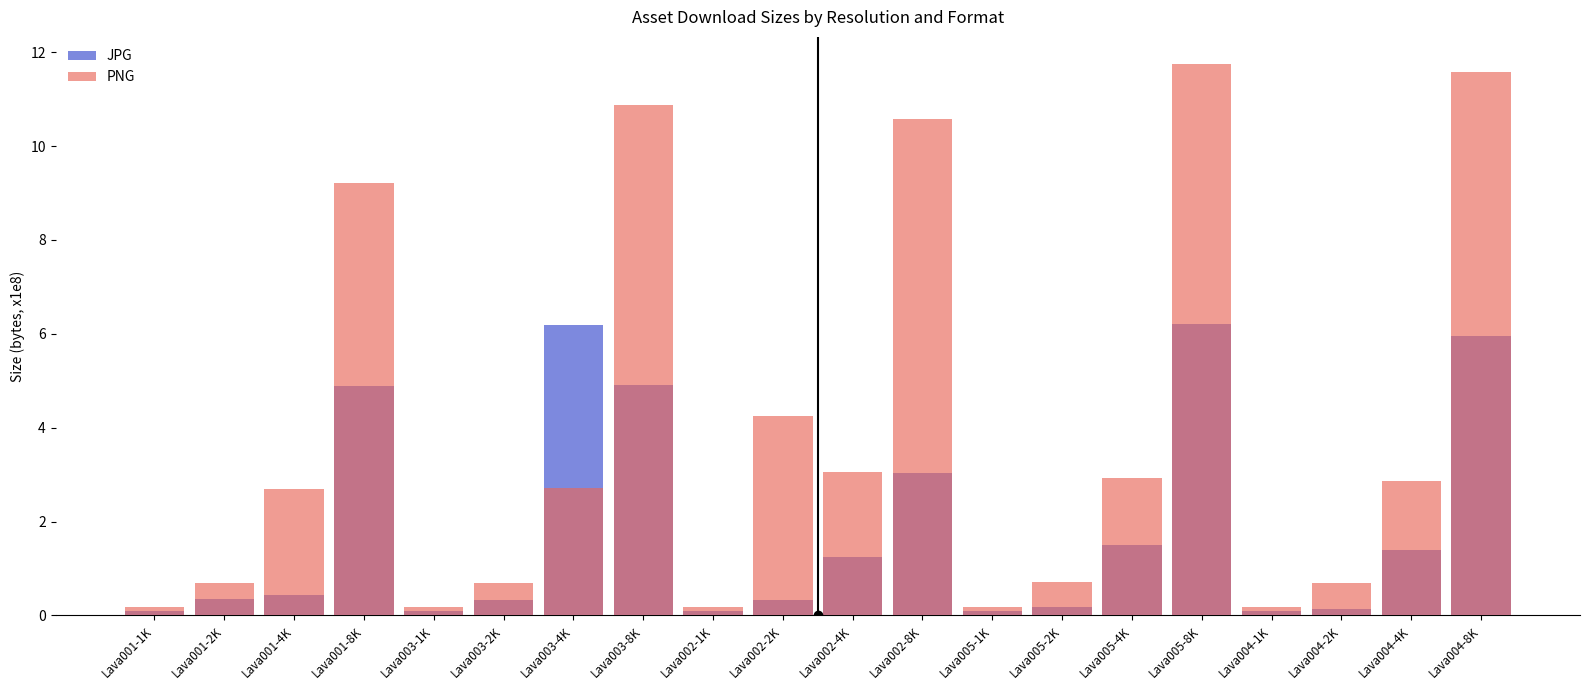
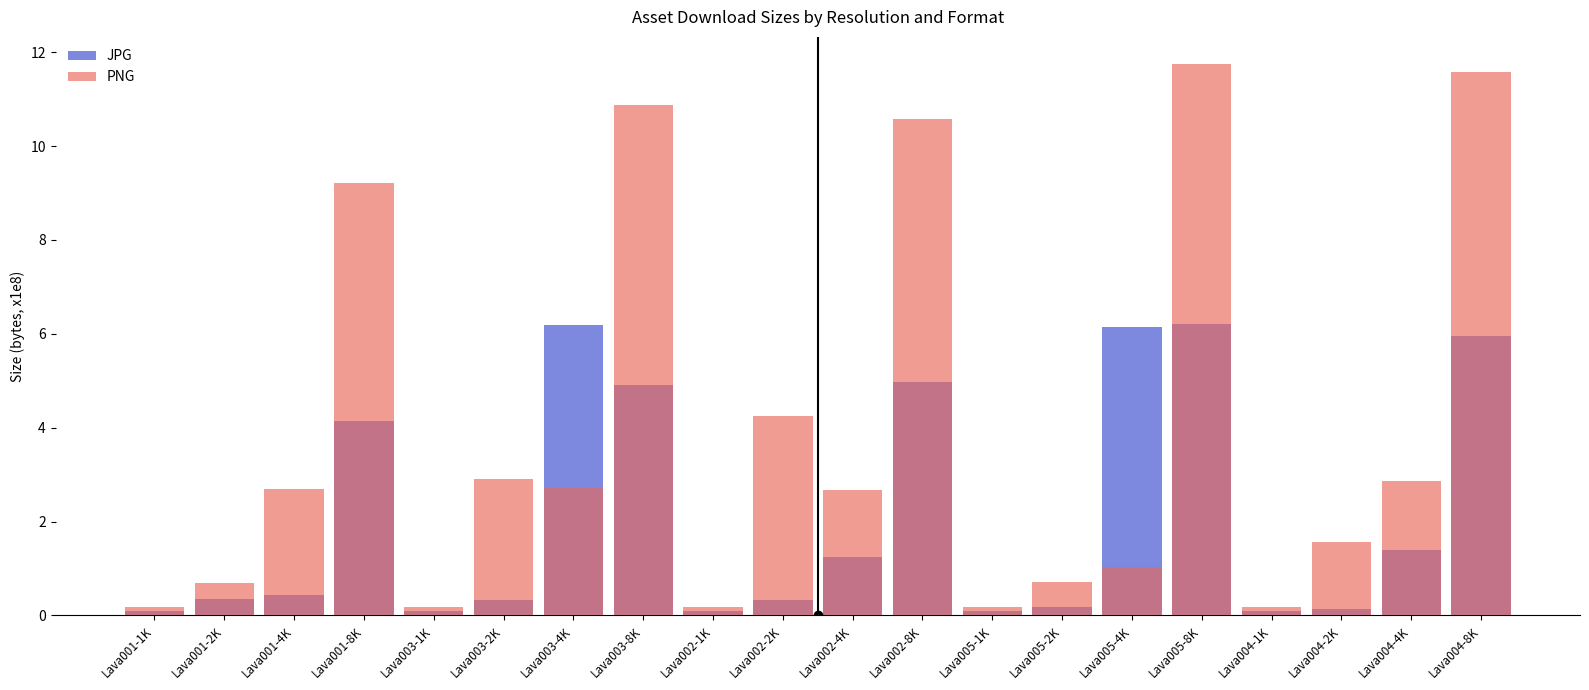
JPG, Lava001-8K: 4.9 -> 4.1
PNG, Lava003-2K: 0.7 -> 2.9
PNG, Lava002-4K: 3.0 -> 2.7
JPG, Lava002-8K: 3.0 -> 5.0
JPG, Lava005-4K: 1.5 -> 6.1
PNG, Lava005-4K: 2.9 -> 1.0
PNG, Lava004-2K: 0.7 -> 1.6
